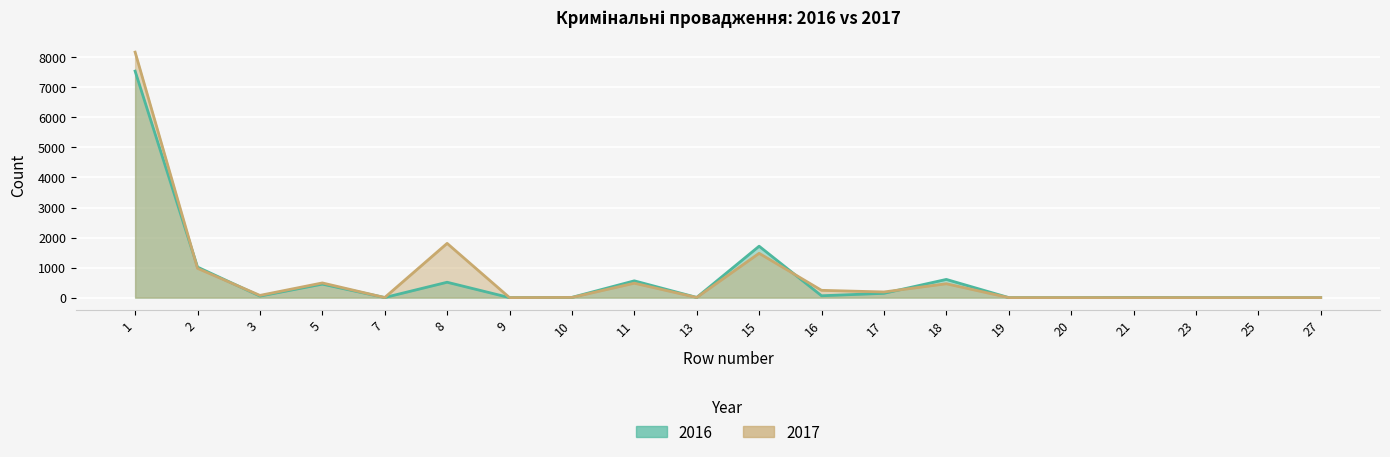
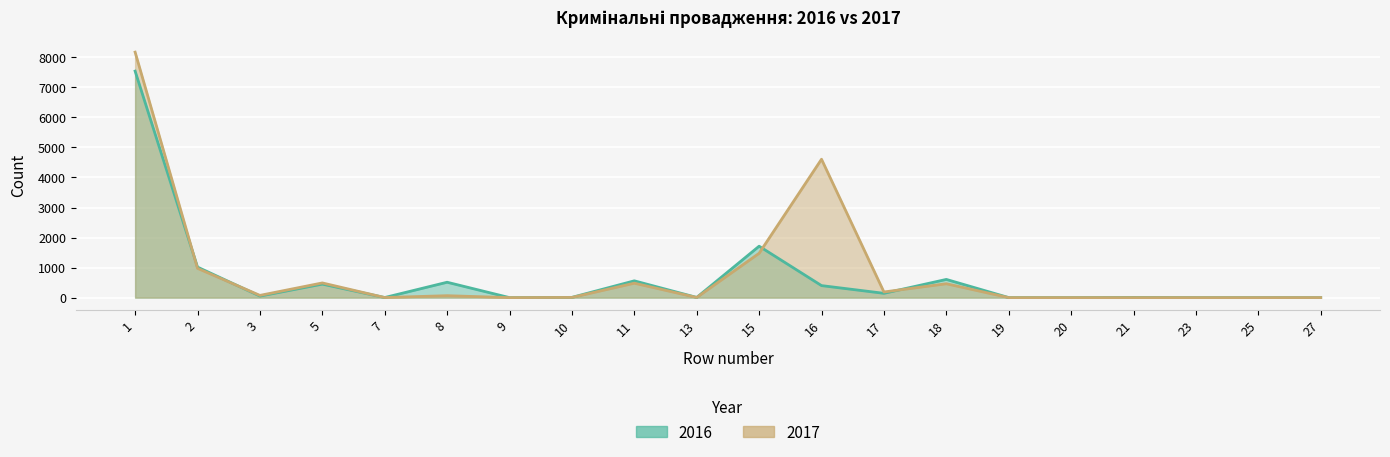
2017, 8: 1800 -> 100
2016, 16: 100 -> 400
2017, 16: 200 -> 4600
